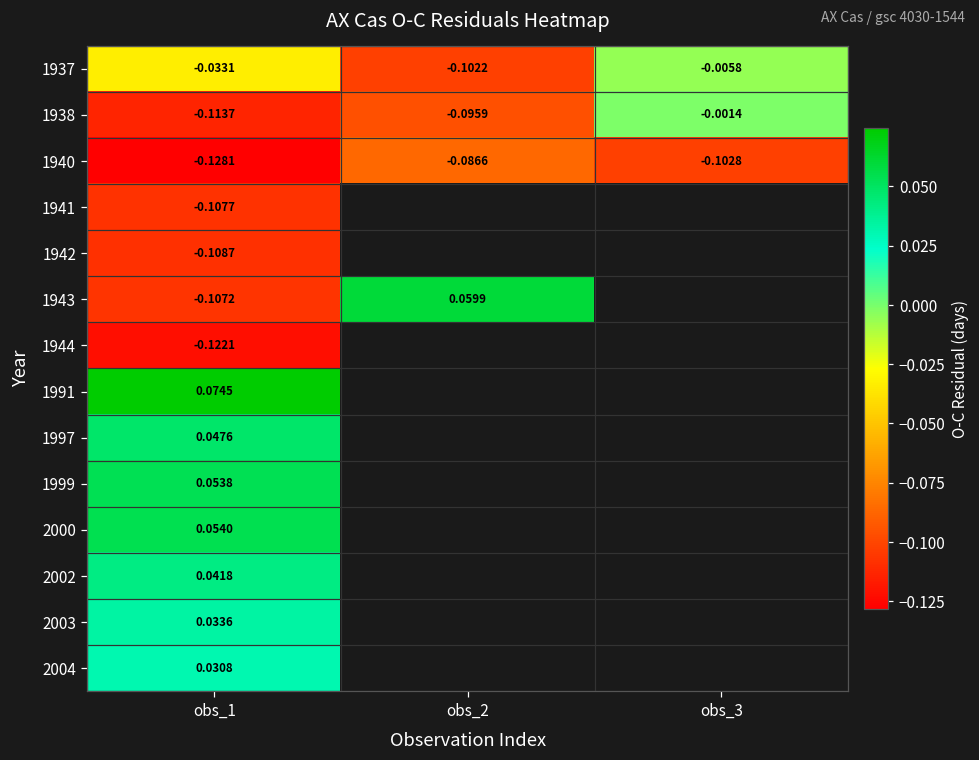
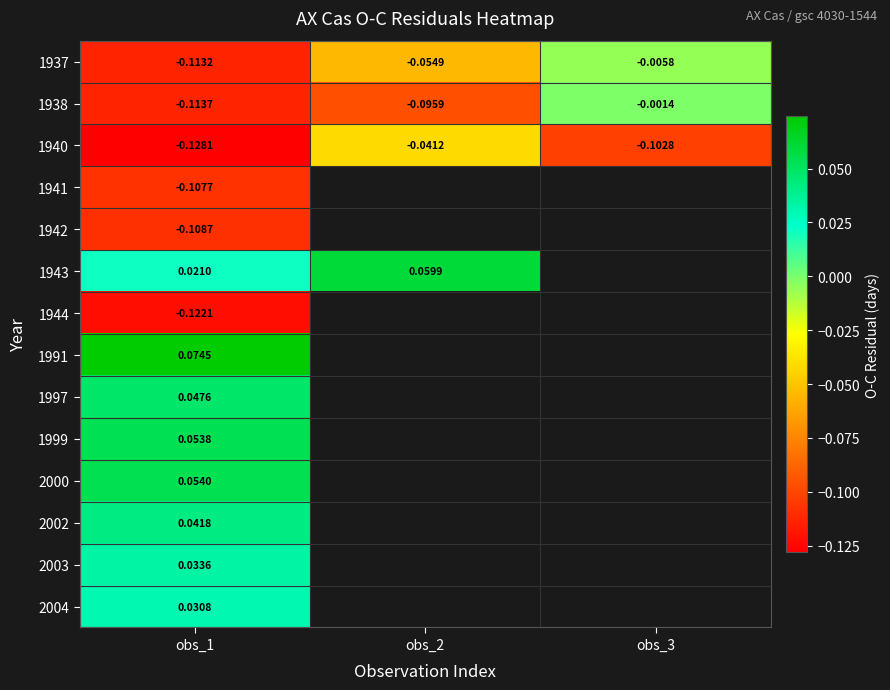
1937, obs_1: -0.0331 -> -0.1132
1937, obs_2: -0.1022 -> -0.0549
1940, obs_2: -0.0866 -> -0.0412
1943, obs_1: -0.1072 -> 0.0210
